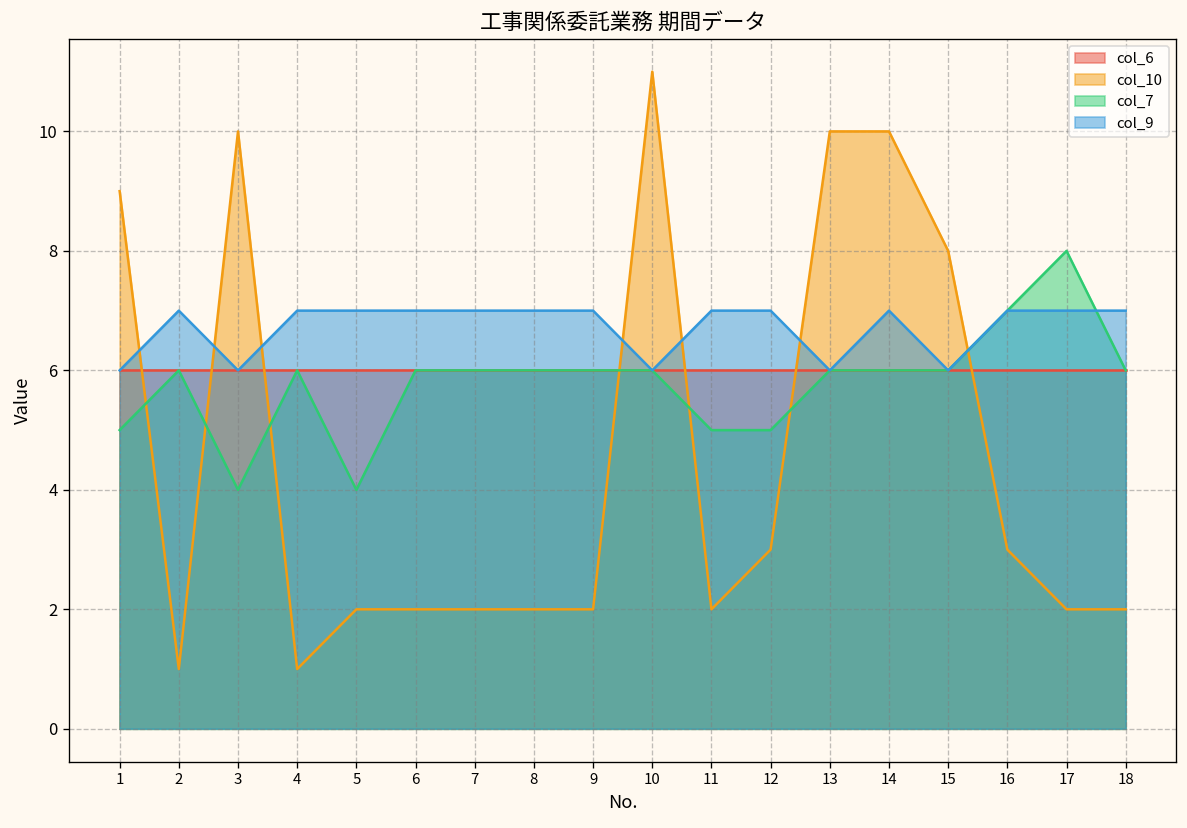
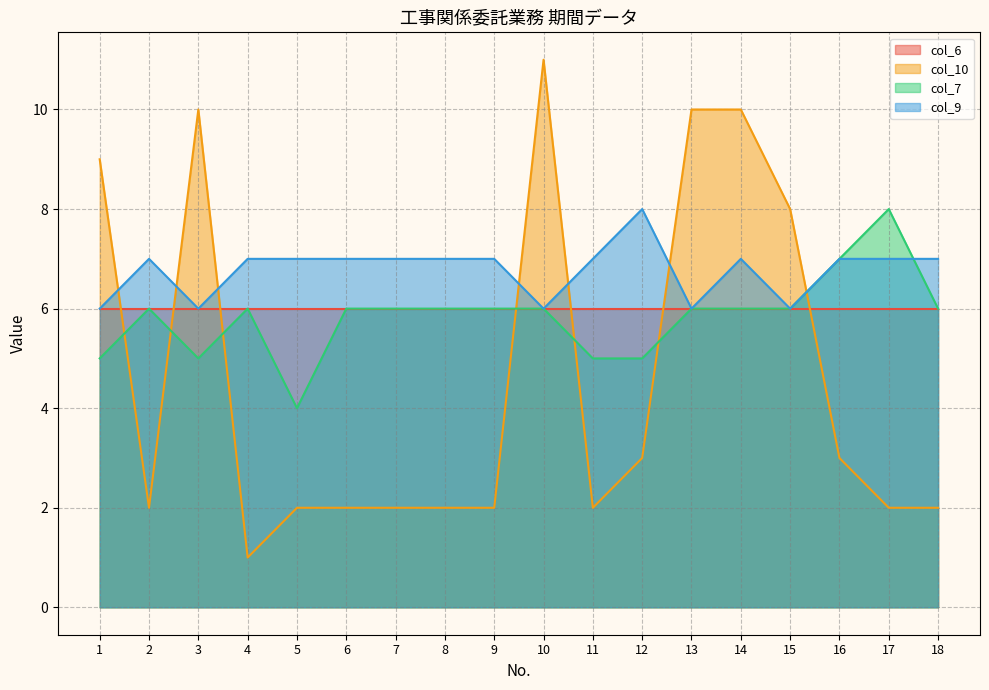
col_10, 2: 1 -> 2
col_7, 3: 4 -> 5
col_9, 12: 7 -> 8
